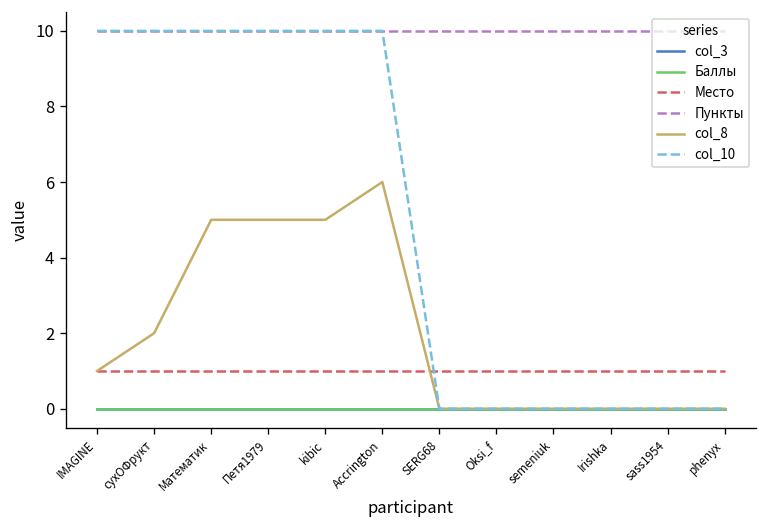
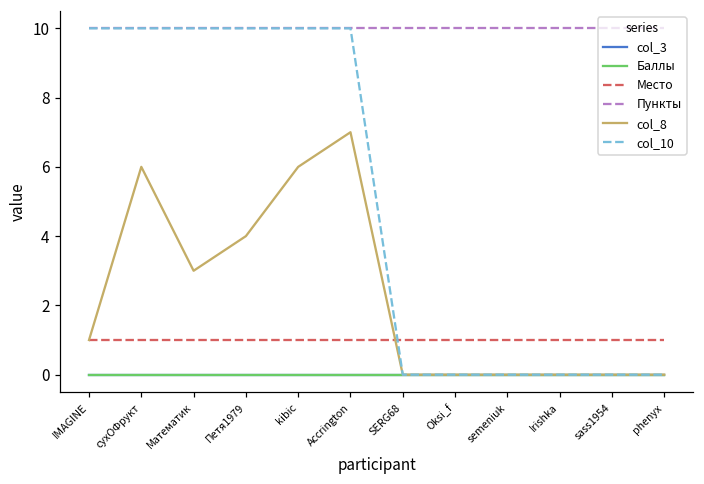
col_8, сухОФрукт: 2 -> 6
col_8, Математик: 5 -> 3
col_8, Петя1979: 5 -> 4
col_8, kibic: 5 -> 6
col_8, Accrington: 6 -> 7
